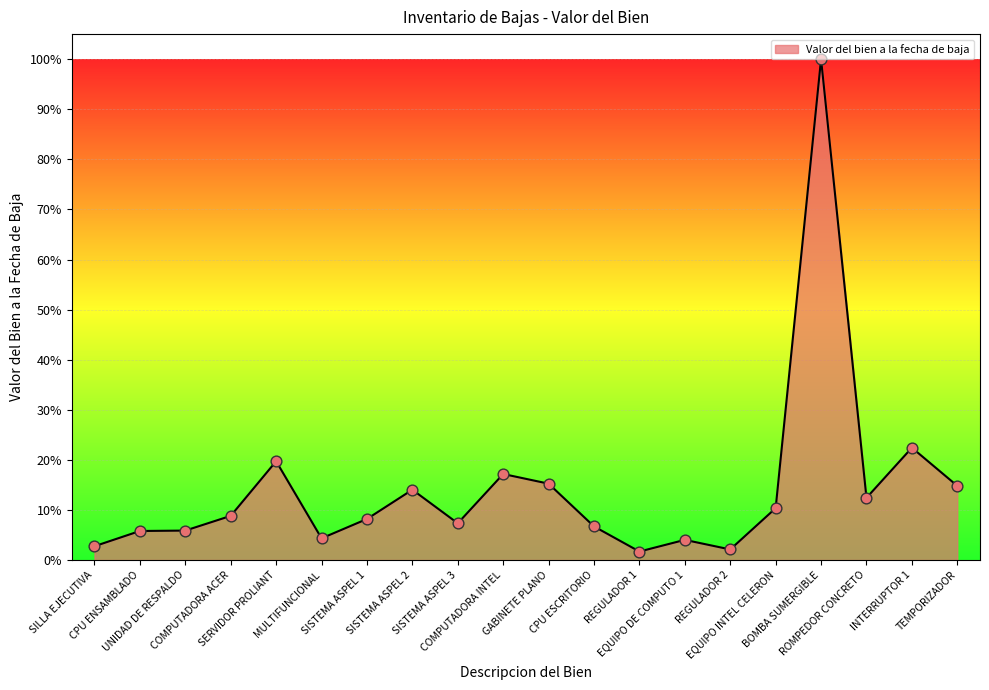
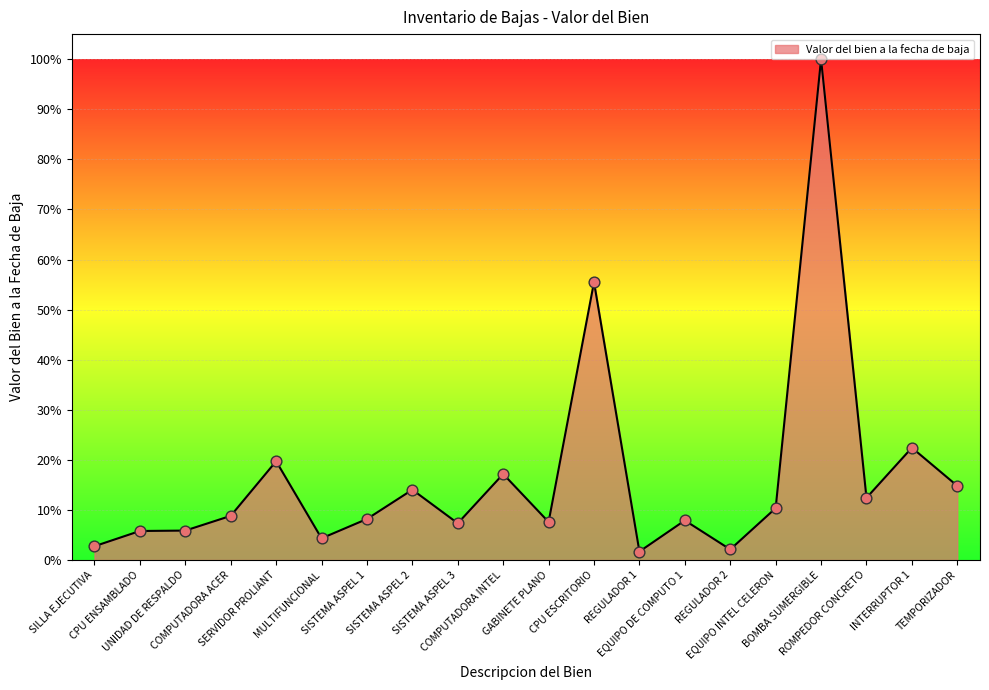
GABINETE PLANO: 15% -> 8%
CPU ESCRITORIO: 7% -> 55%
EQUIPO DE COMPUTO 1: 4% -> 8%
